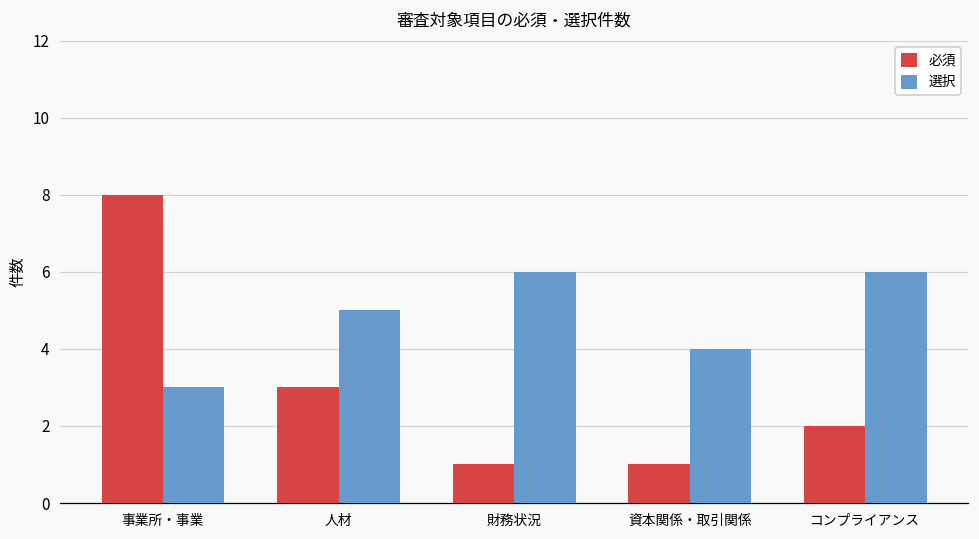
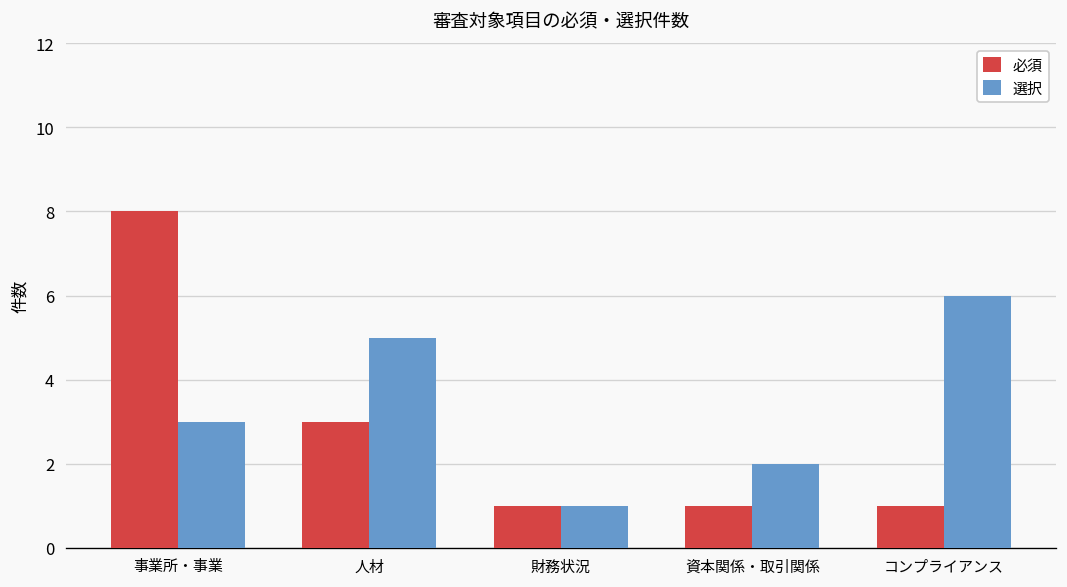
選択, 財務状況: 6 -> 1
選択, 資本関係・取引関係: 4 -> 2
必須, コンプライアンス: 2 -> 1
